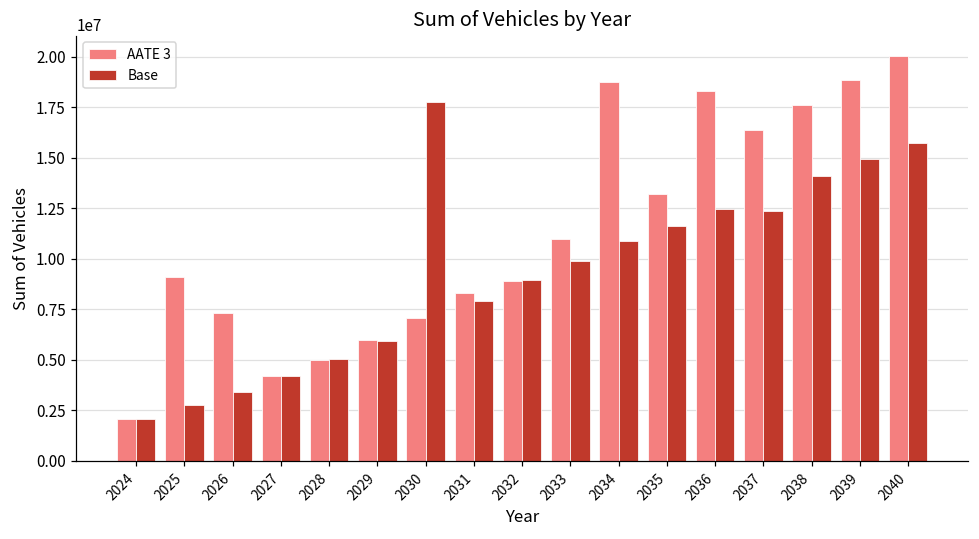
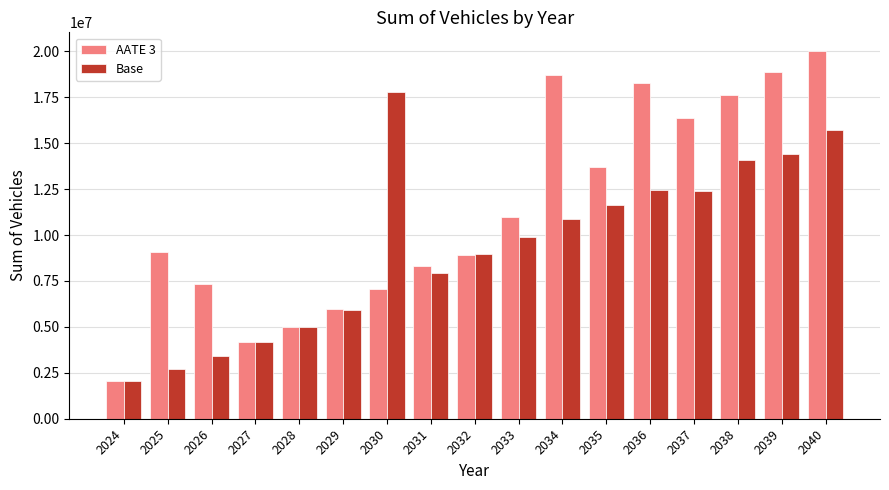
AATE 3, 2035: 13200000 -> 13700000
Base, 2039: 14900000 -> 14400000
